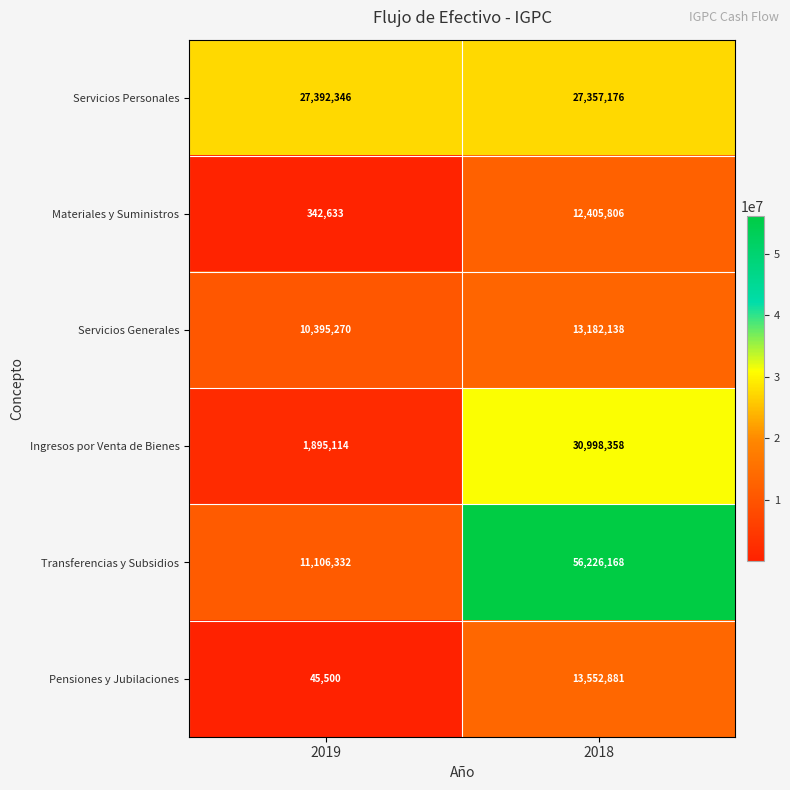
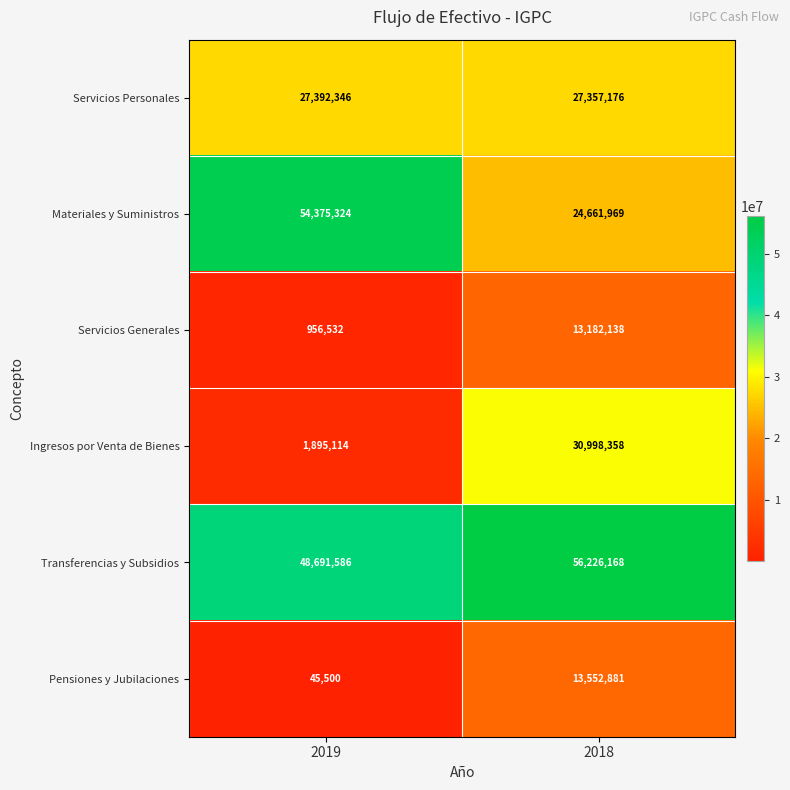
Materiales y Suministros, 2019: 342,633 -> 54,375,324
Materiales y Suministros, 2018: 12,405,806 -> 24,661,969
Servicios Generales, 2019: 10,395,270 -> 956,532
Transferencias y Subsidios, 2019: 11,106,332 -> 48,691,586
